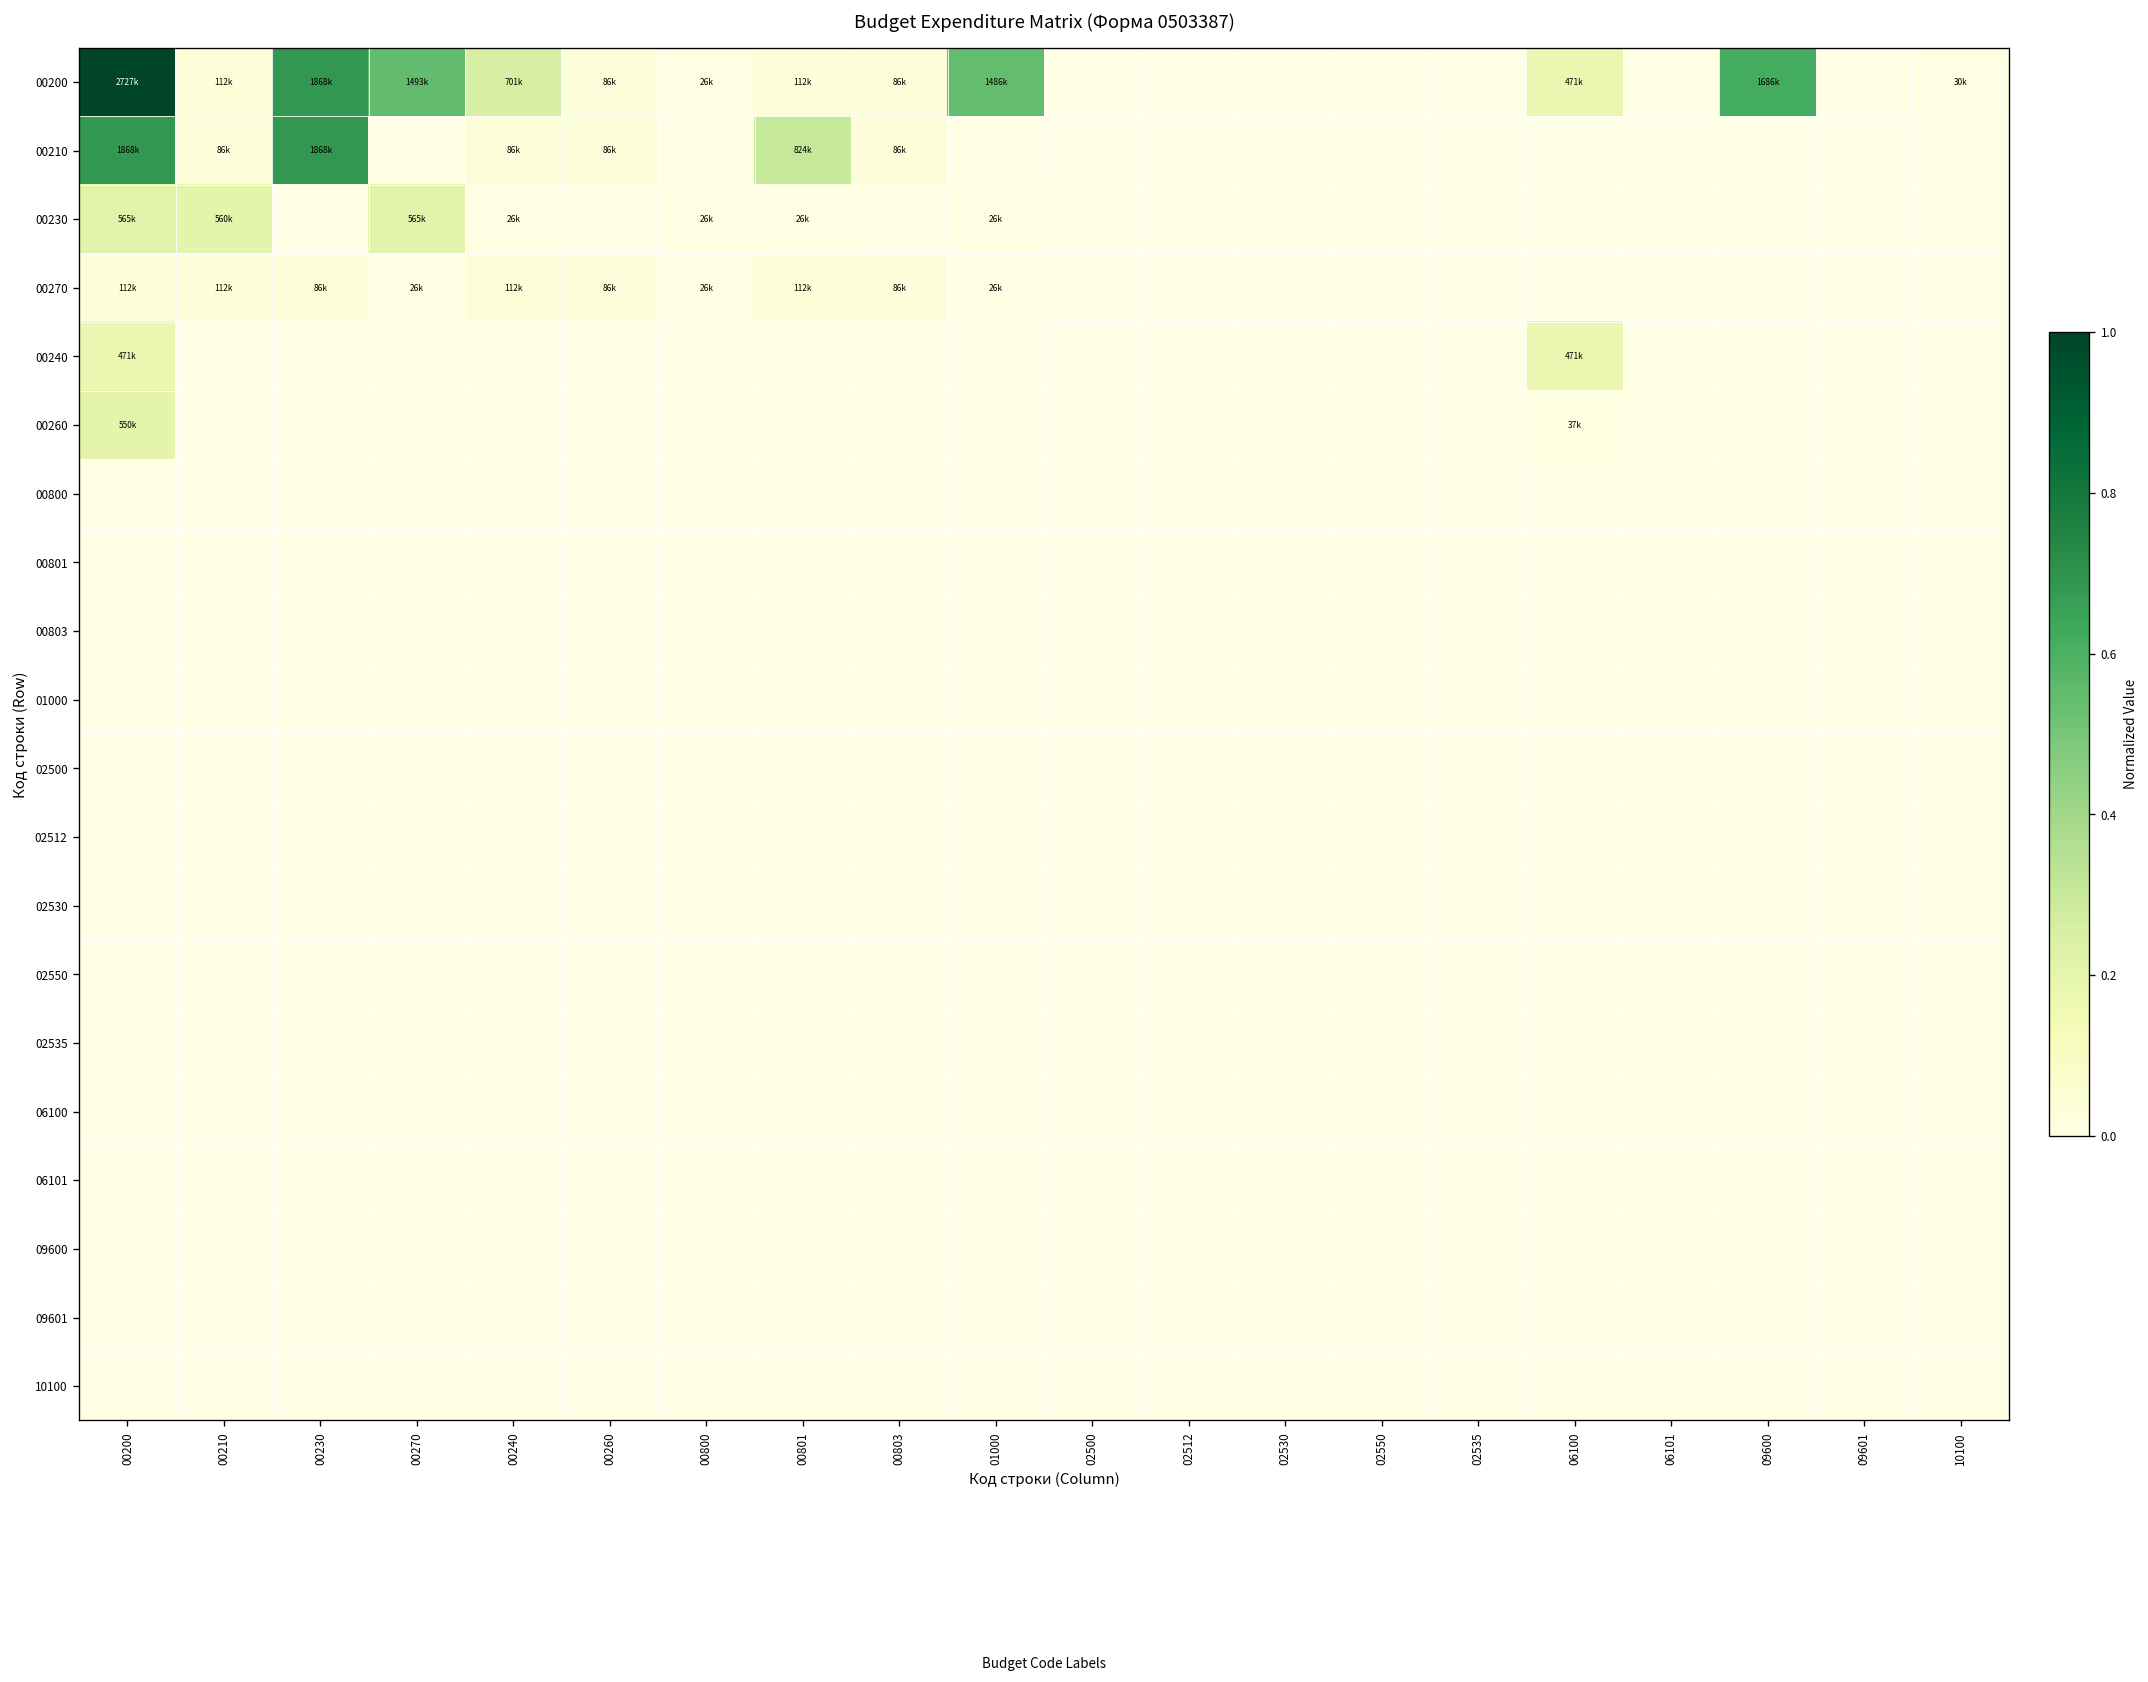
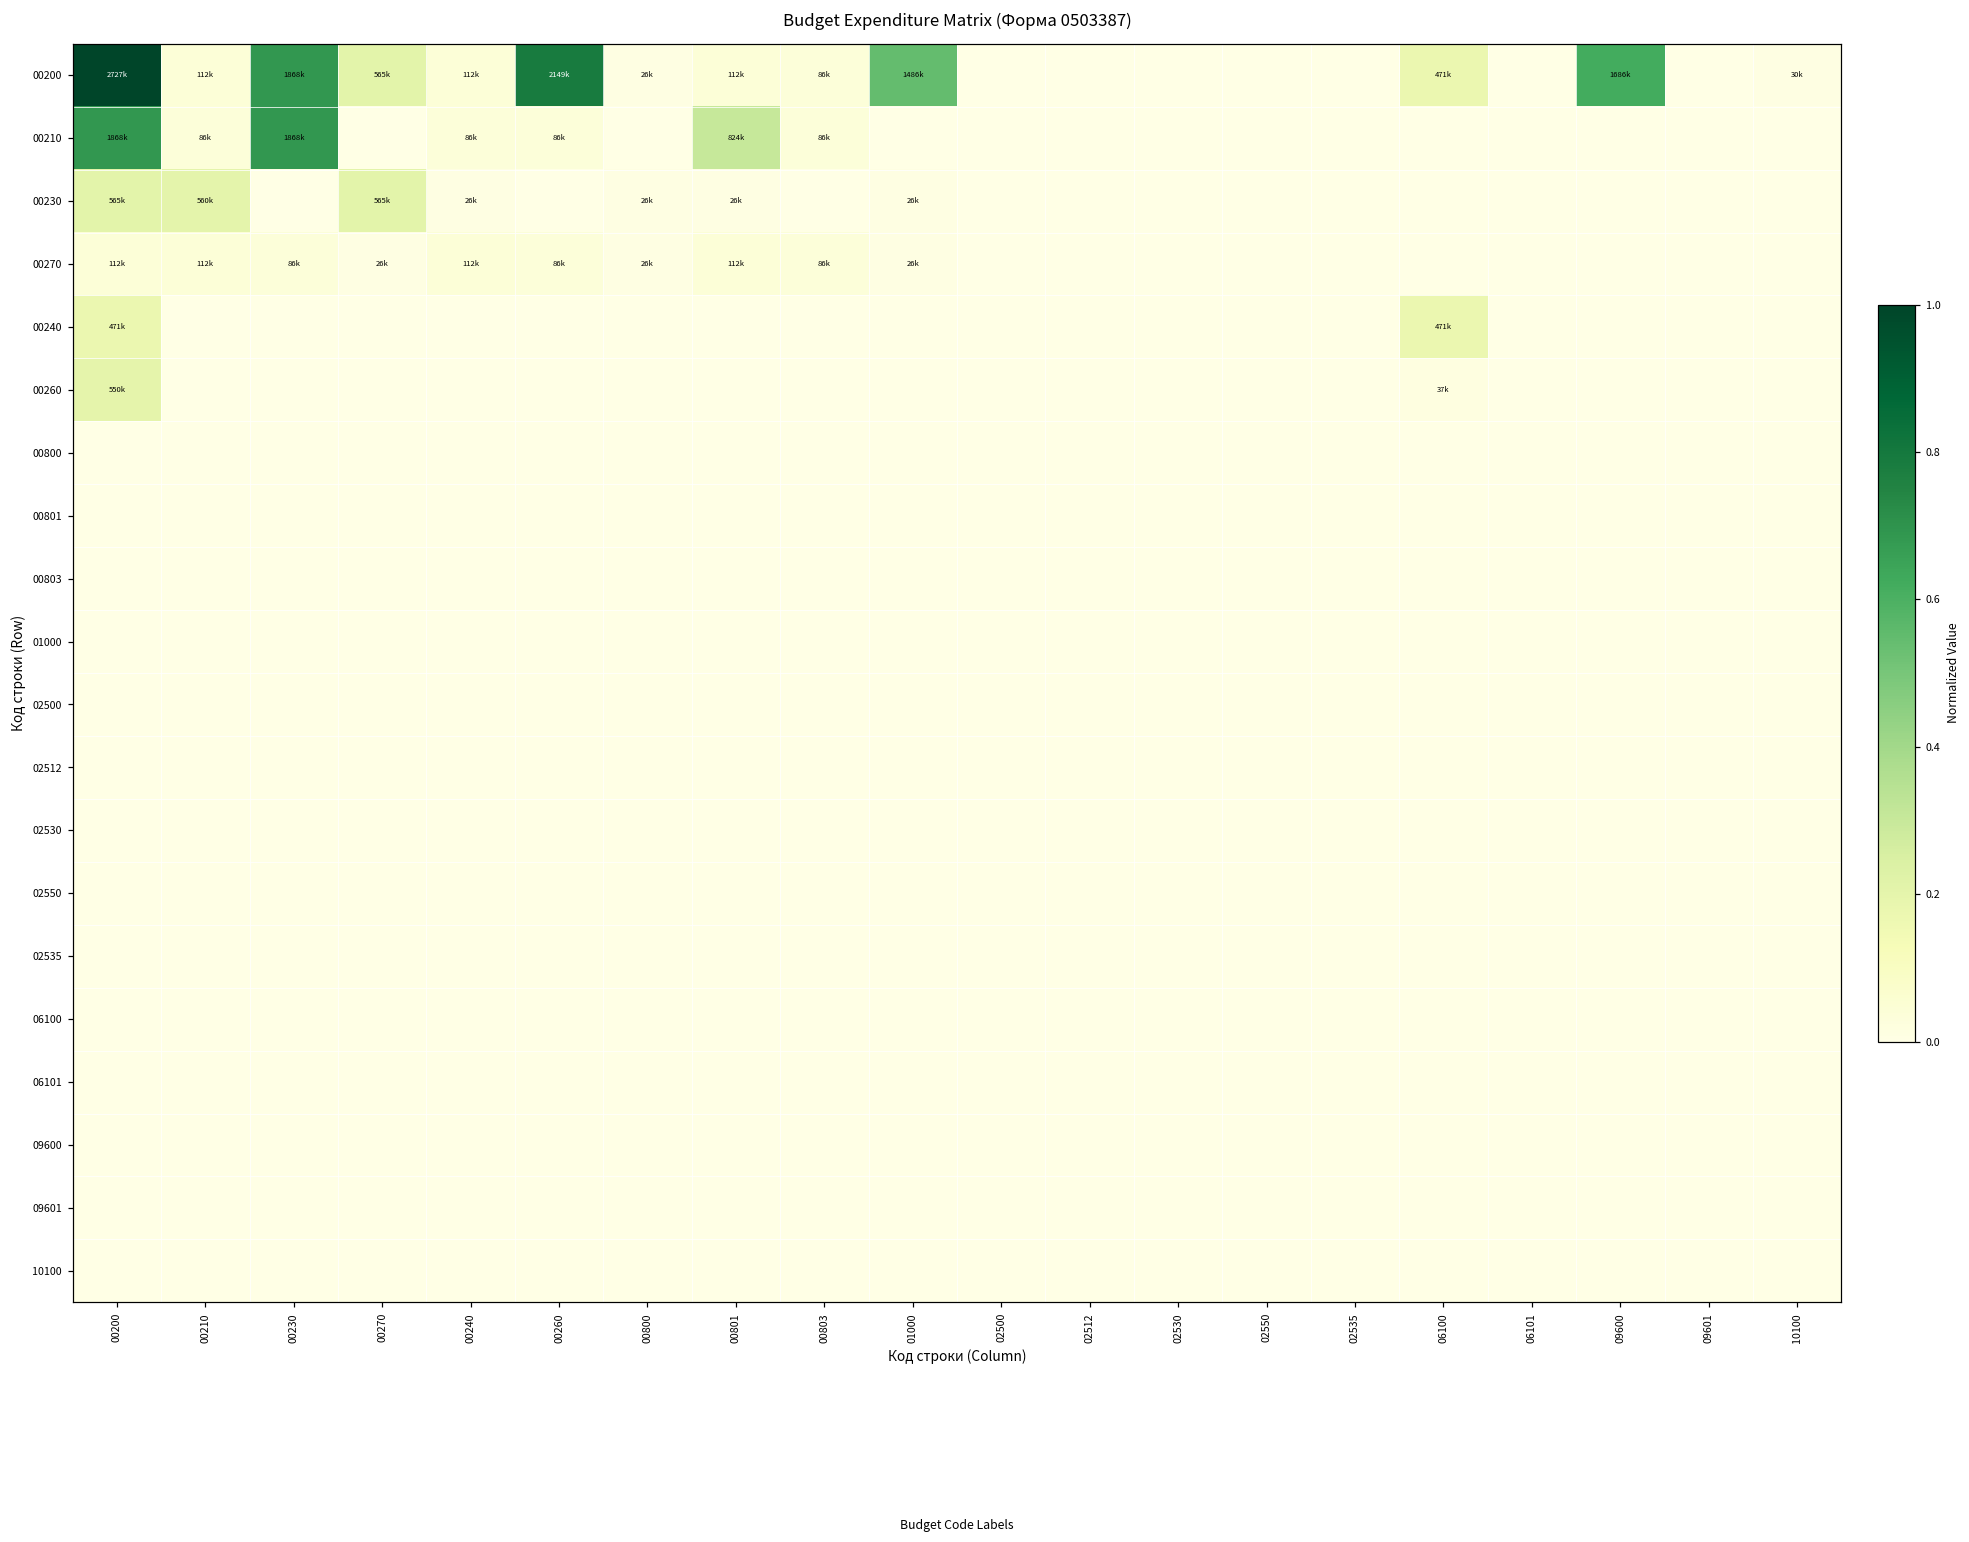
00200, 00270: 1493k -> 565k
00200, 00240: 701k -> 112k
00200, 00260: 86k -> 2149k
